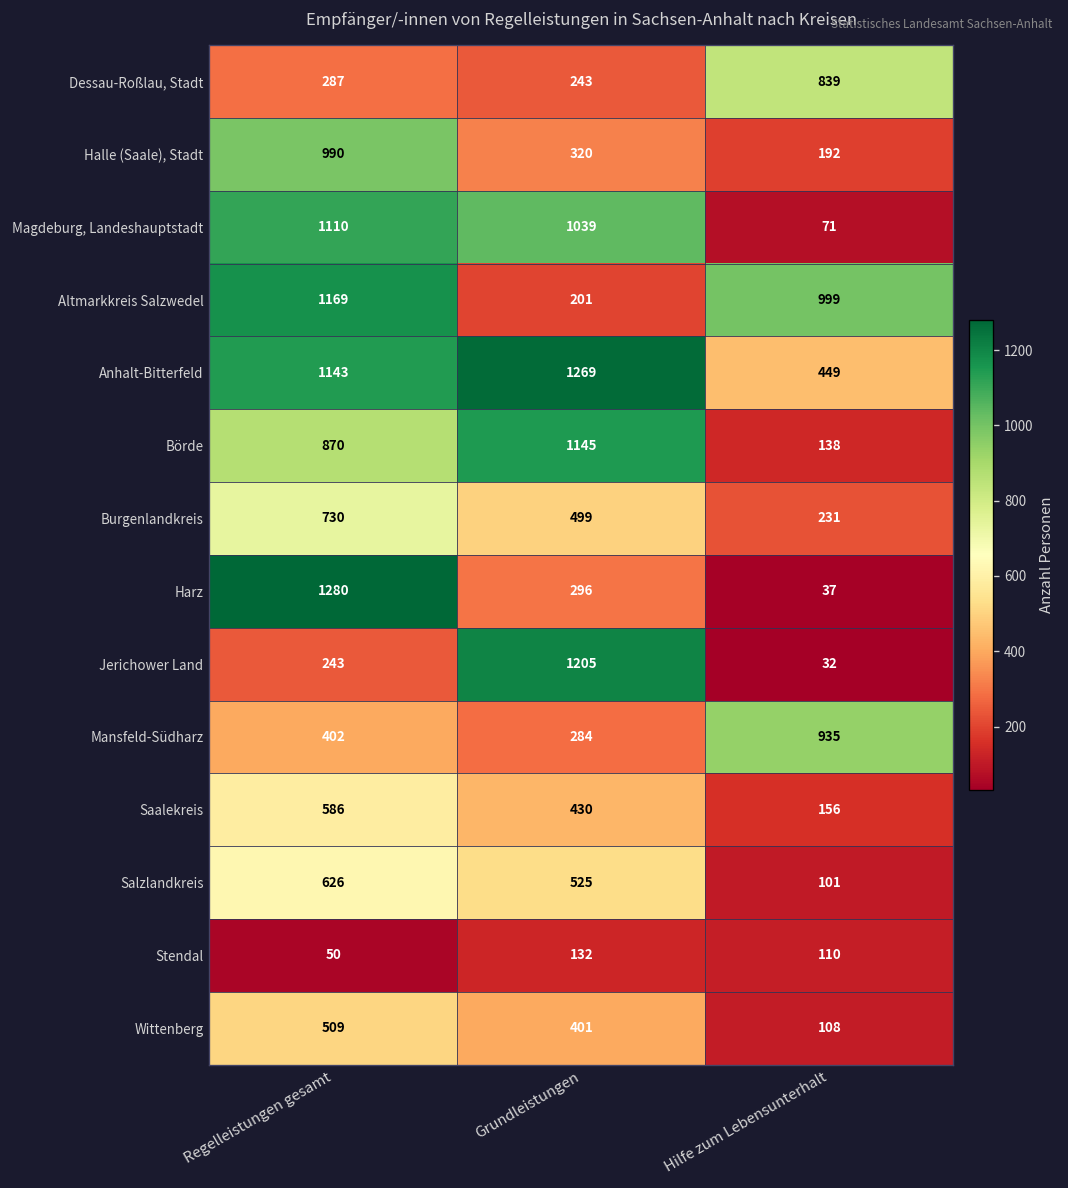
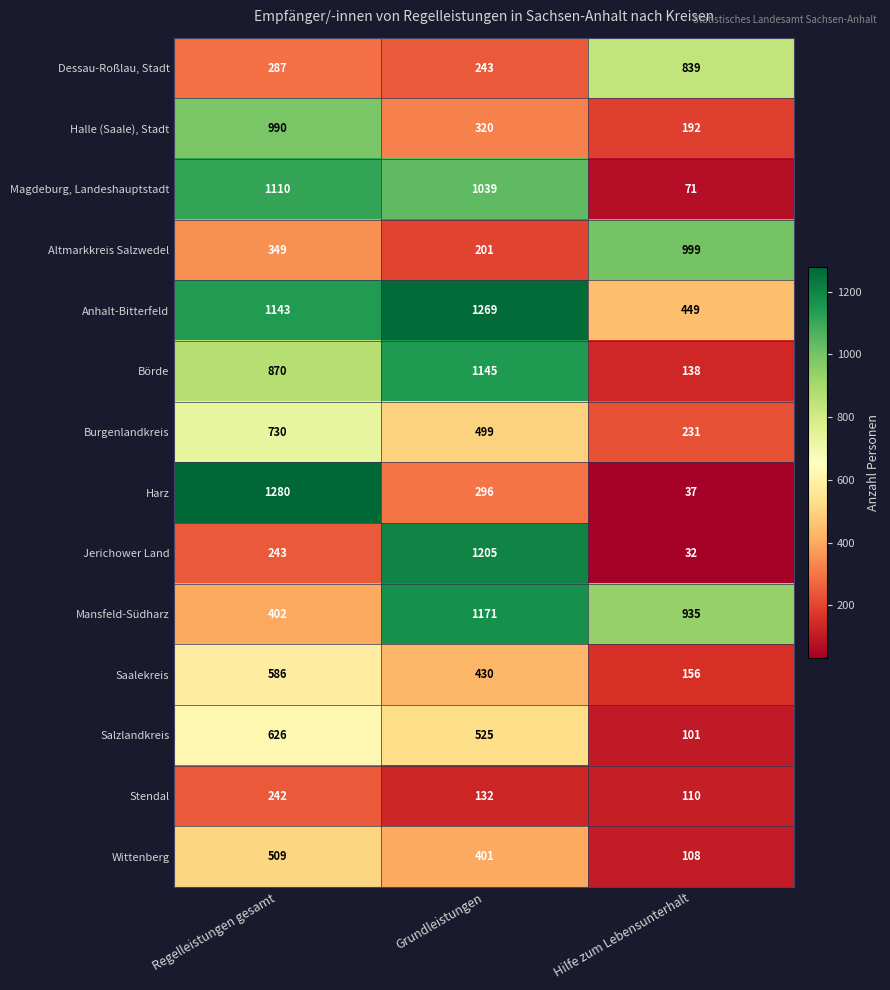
Altmarkkreis Salzwedel, Regelleistungen gesamt: 1169 -> 349
Mansfeld-Südharz, Grundleistungen: 284 -> 1171
Stendal, Regelleistungen gesamt: 50 -> 242
